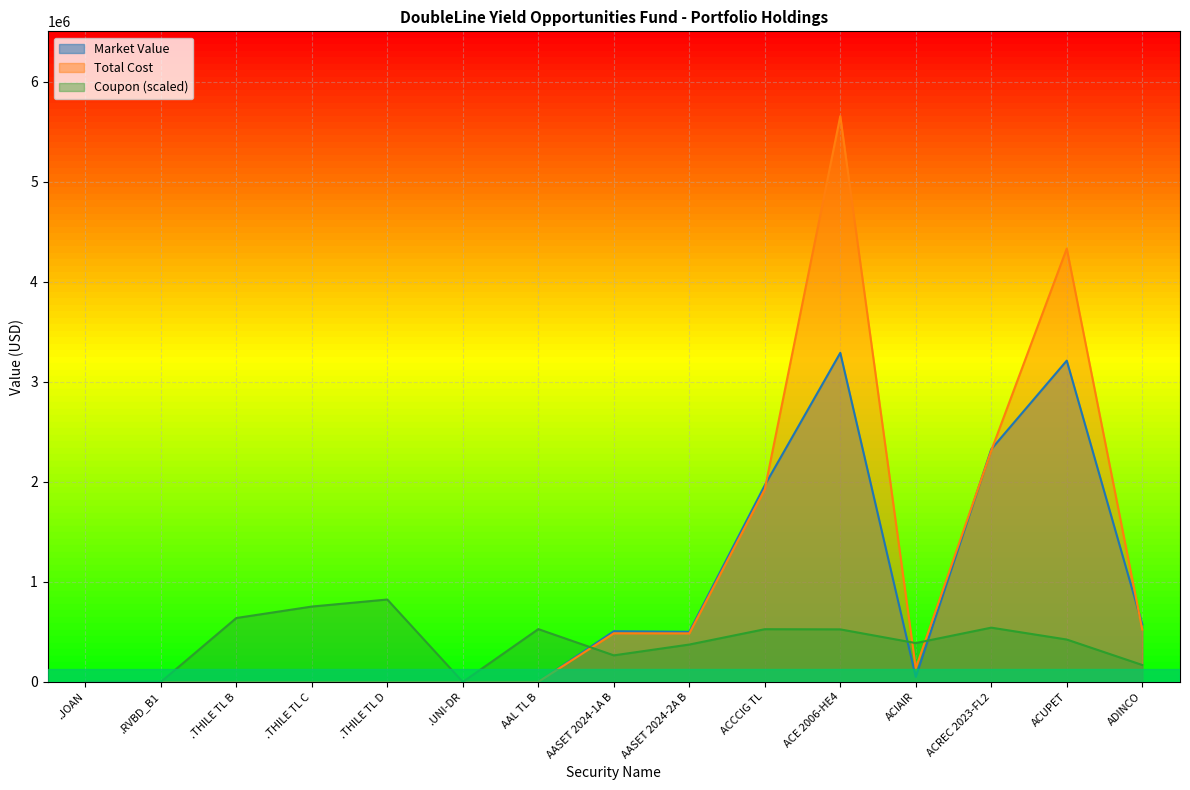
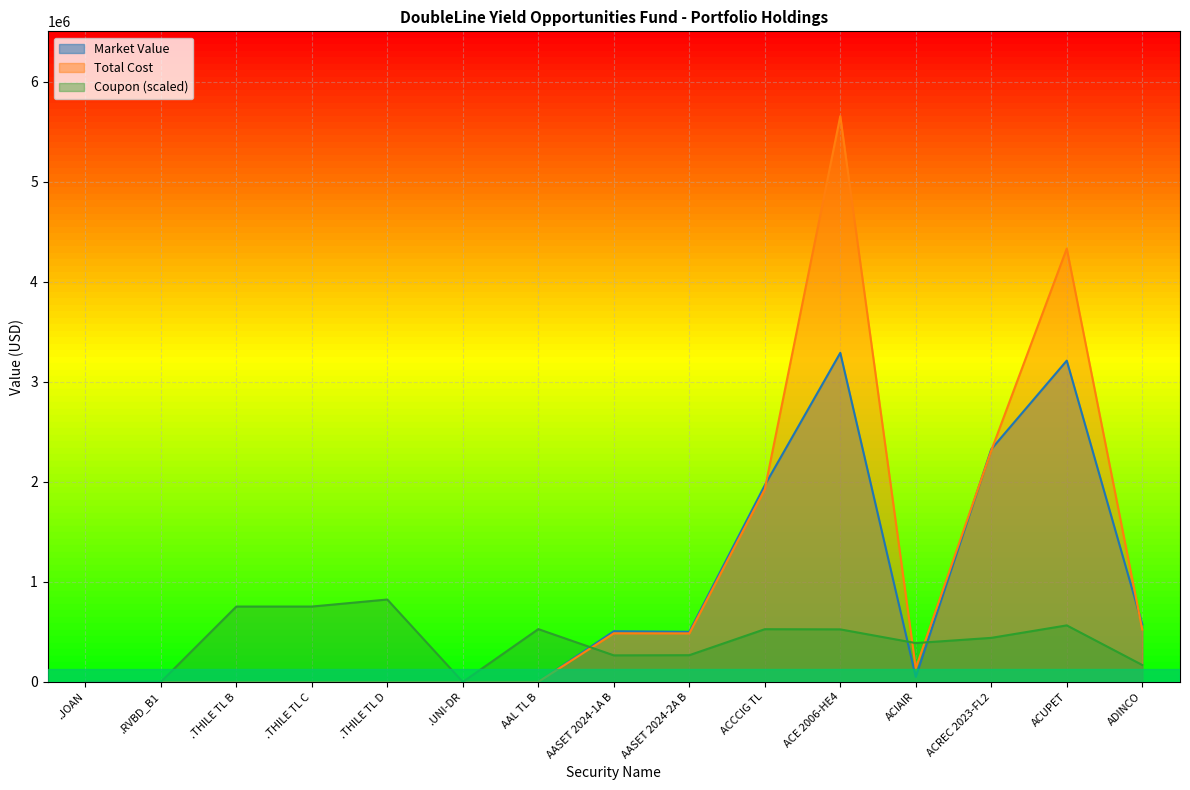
Coupon (scaled), .THILE TL B: 640000 -> 750000
Coupon (scaled), AASET 2024-2A B: 370000 -> 270000
Coupon (scaled), ACREC 2023-FL2: 540000 -> 440000
Coupon (scaled), ACUPET: 420000 -> 570000
